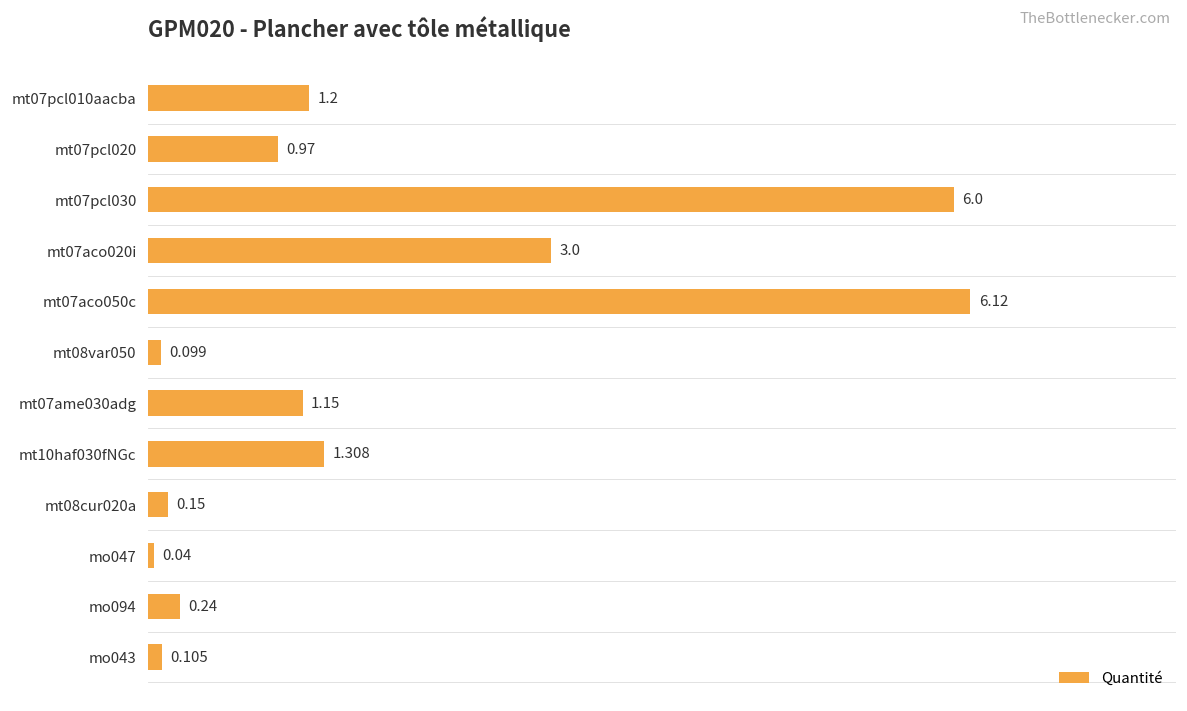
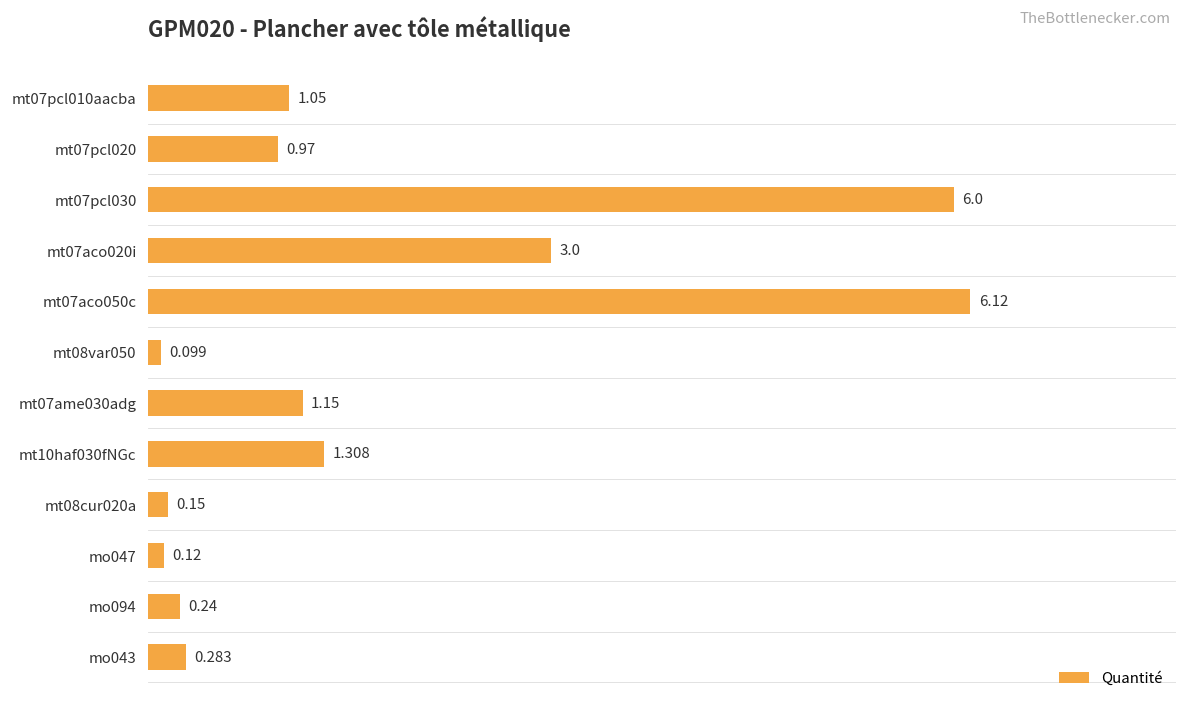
mt07pcl010aacba: 1.2 -> 1.05
mo047: 0.04 -> 0.12
mo043: 0.105 -> 0.283
